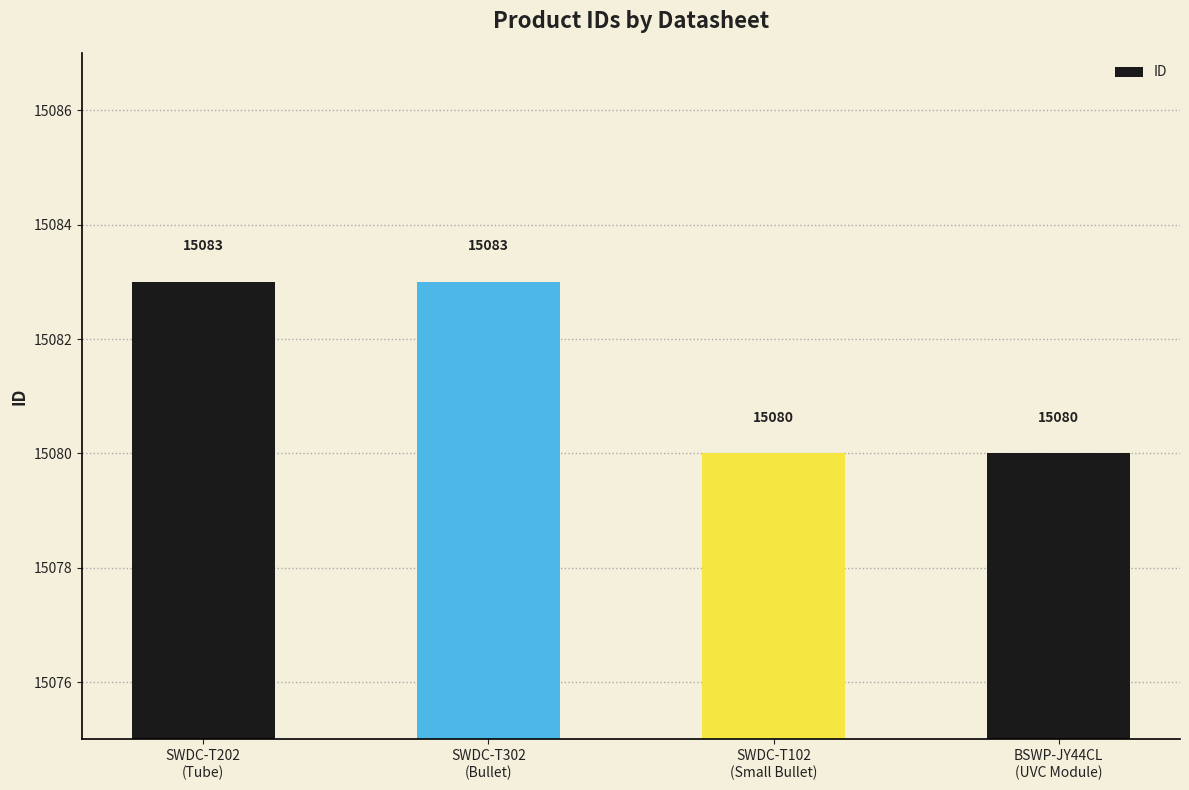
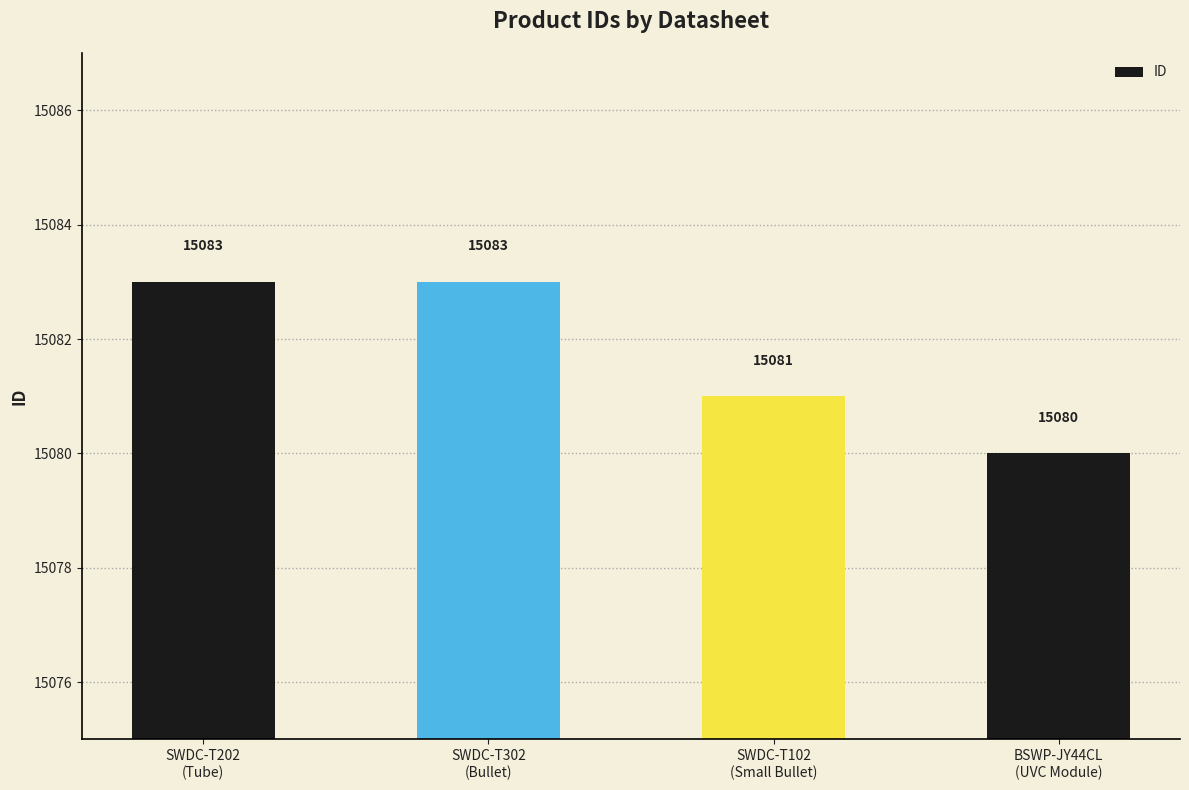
SWDC-T102 (Small Bullet): 15080 -> 15081
